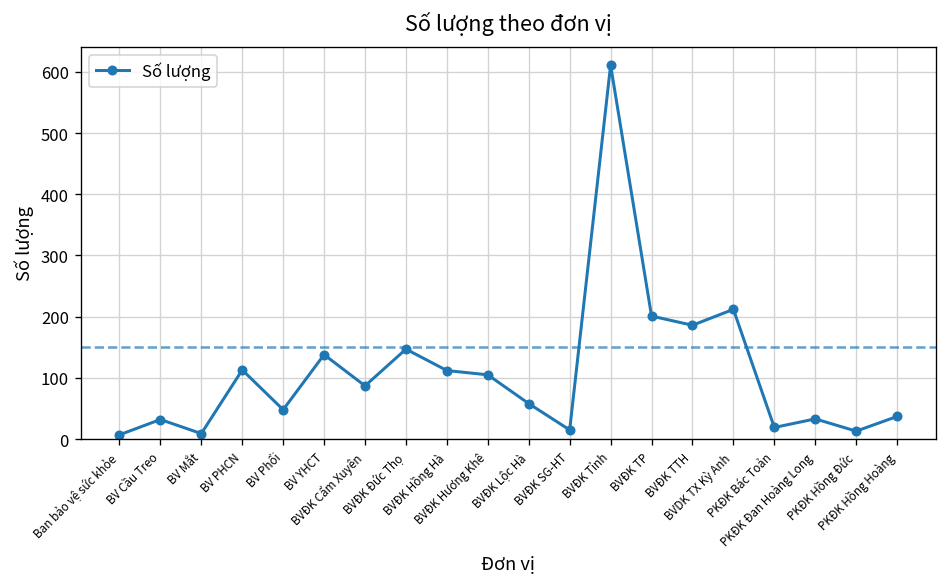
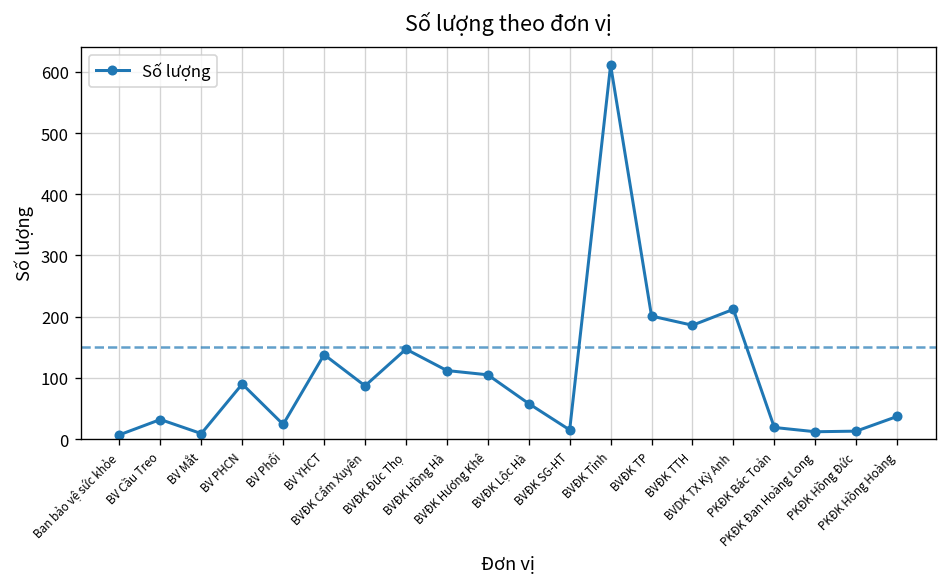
BV PHCN: 110 -> 90
BV Phổi: 50 -> 20
PKĐK Đan Hoàng Long: 30 -> 10
